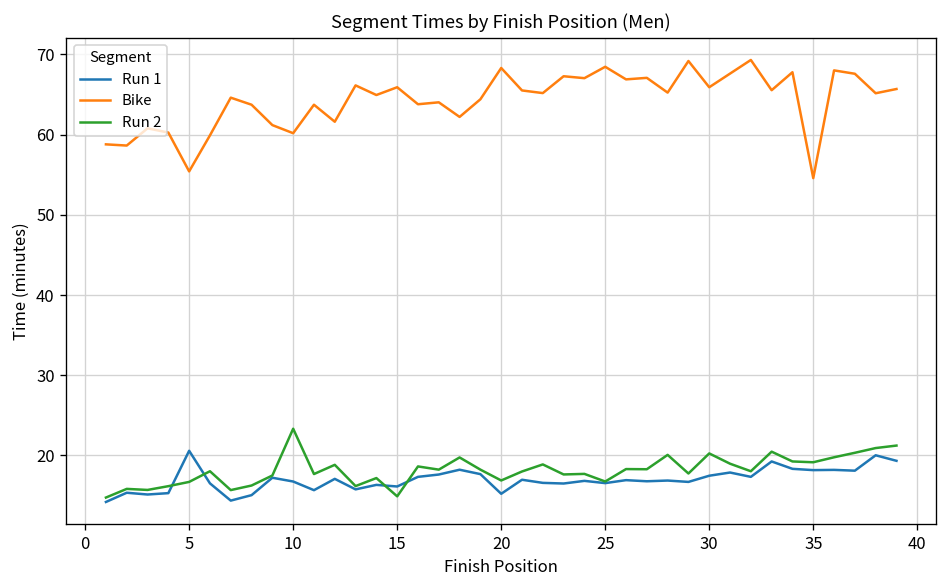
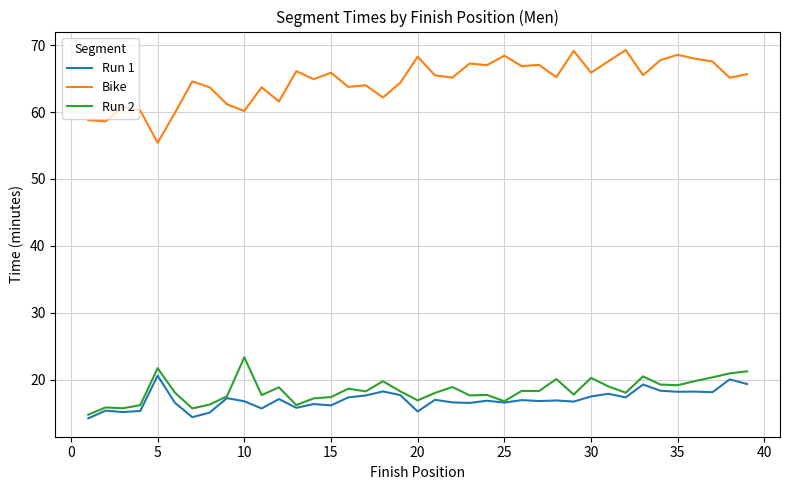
Run 2, 5: 17 -> 22
Run 2, 15: 15 -> 17
Bike, 35: 55 -> 69
